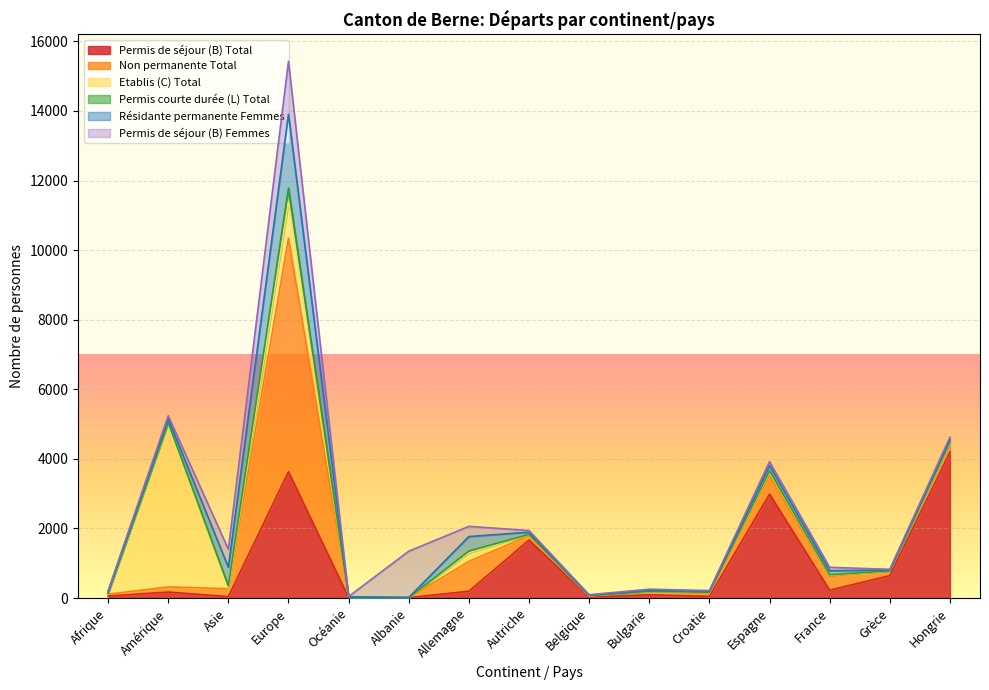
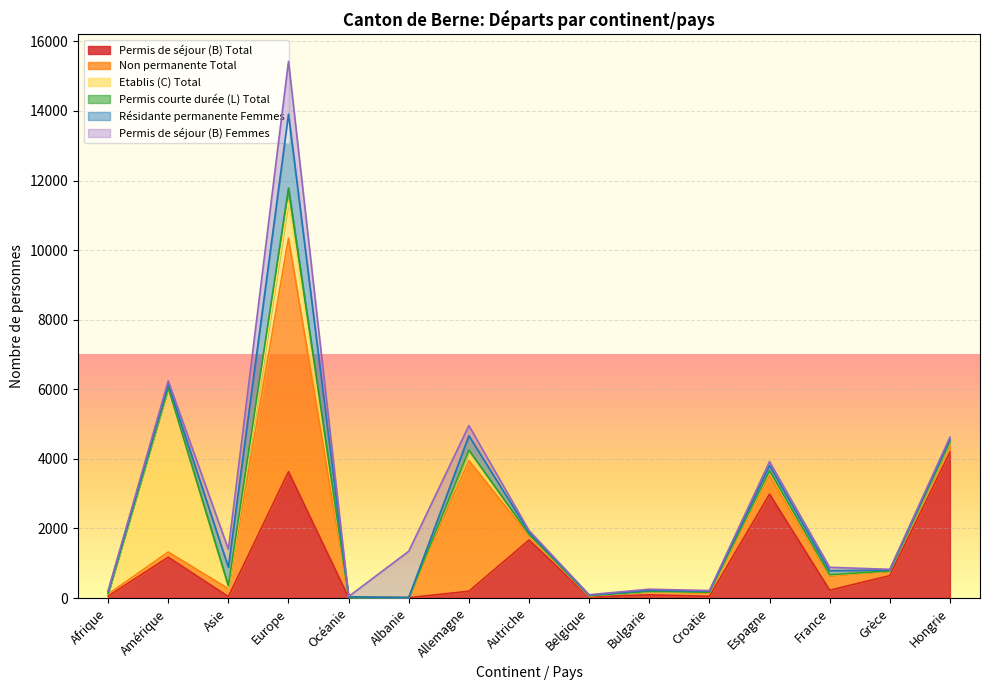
Permis de séjour (B) Total, Amérique: 200 -> 1200
Non permanente Total, Allemagne: 900 -> 3800
